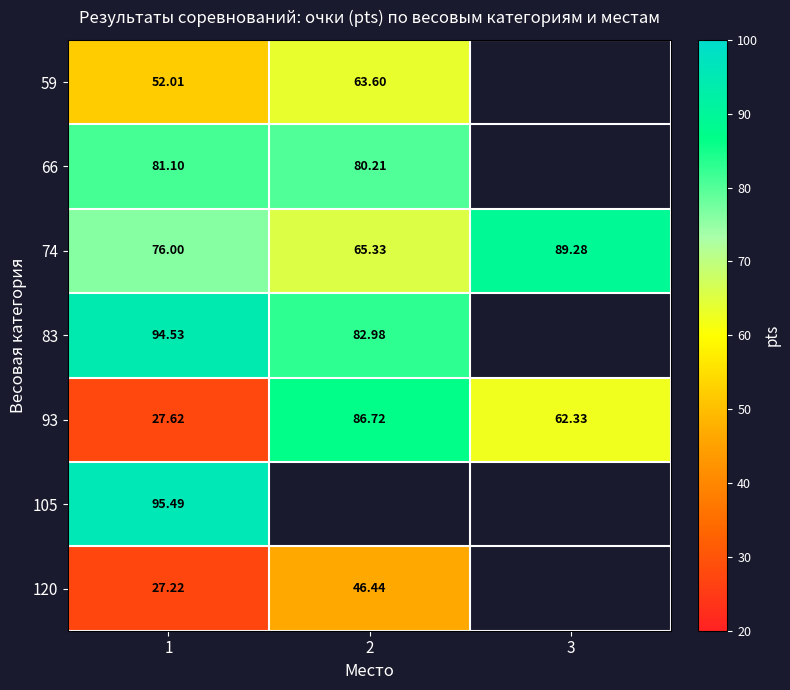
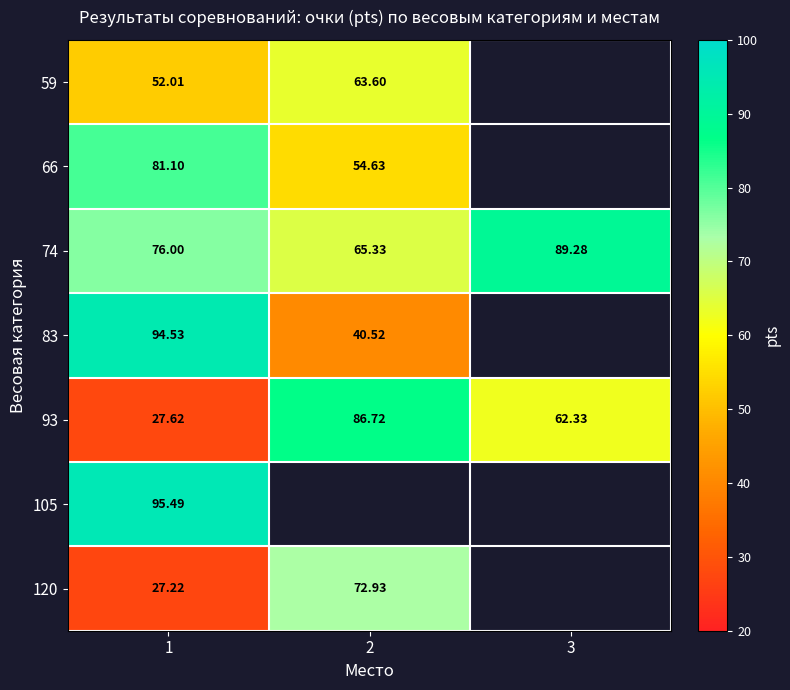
66, 2: 80.21 -> 54.63
83, 2: 82.98 -> 40.52
120, 2: 46.44 -> 72.93
